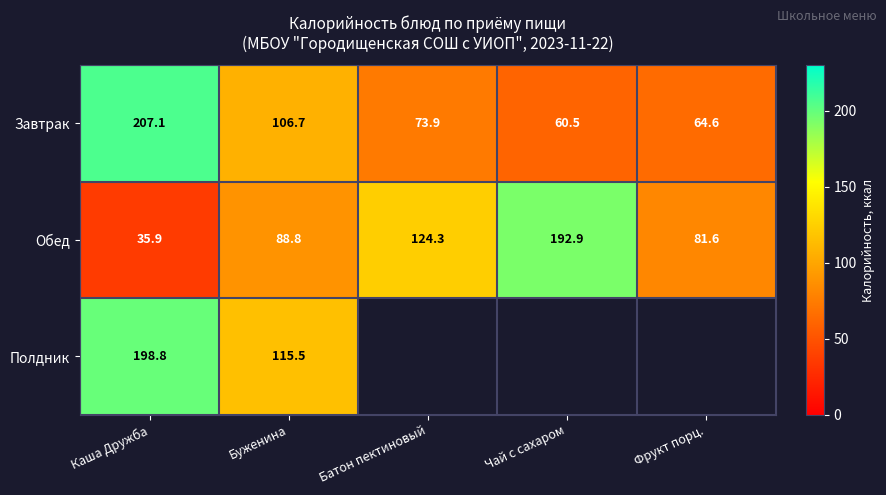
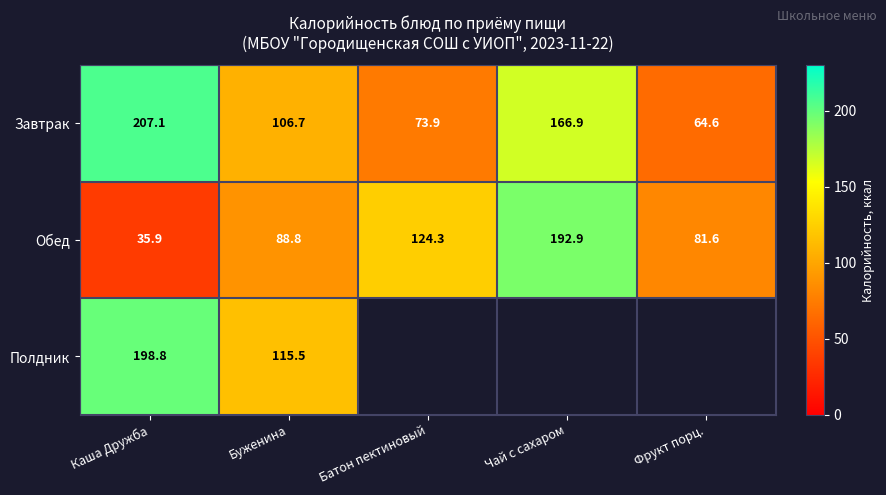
Завтрак, Чай с сахаром: 60.5 -> 166.9
